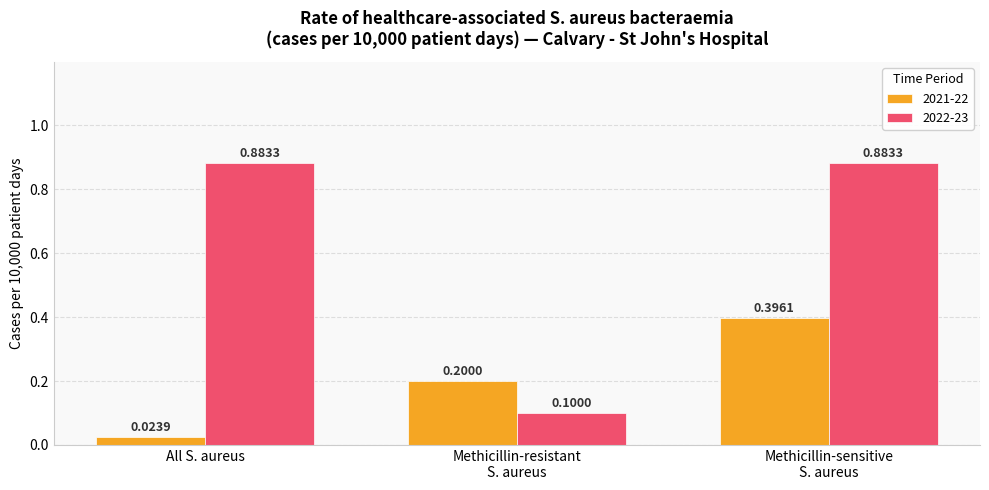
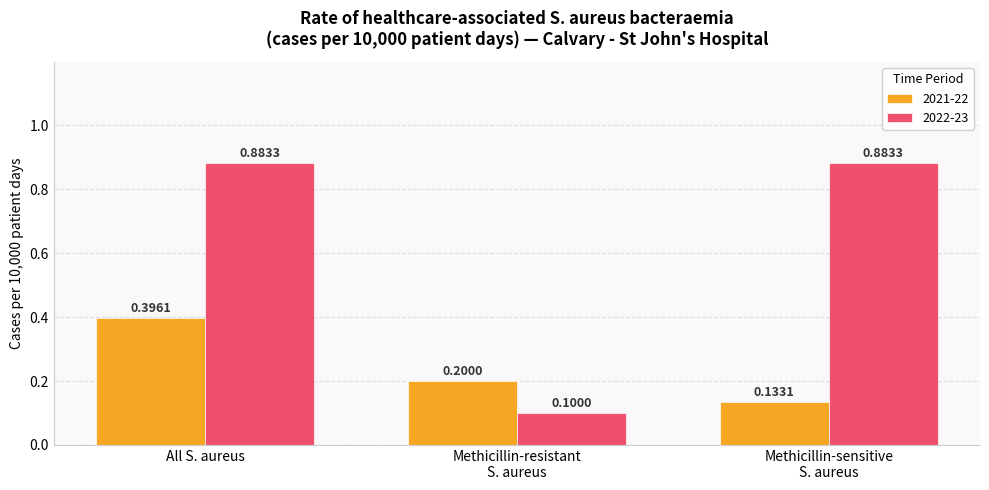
2021-22, All S. aureus: 0.0239 -> 0.3961
2021-22, Methicillin-sensitive S. aureus: 0.3961 -> 0.1331
